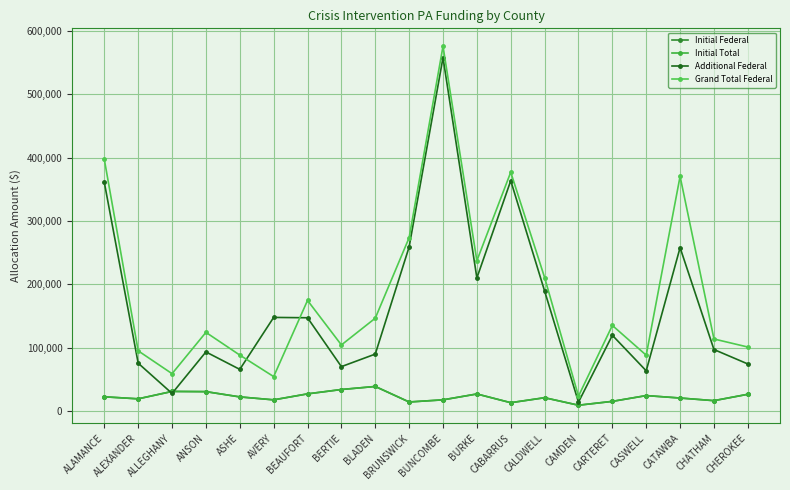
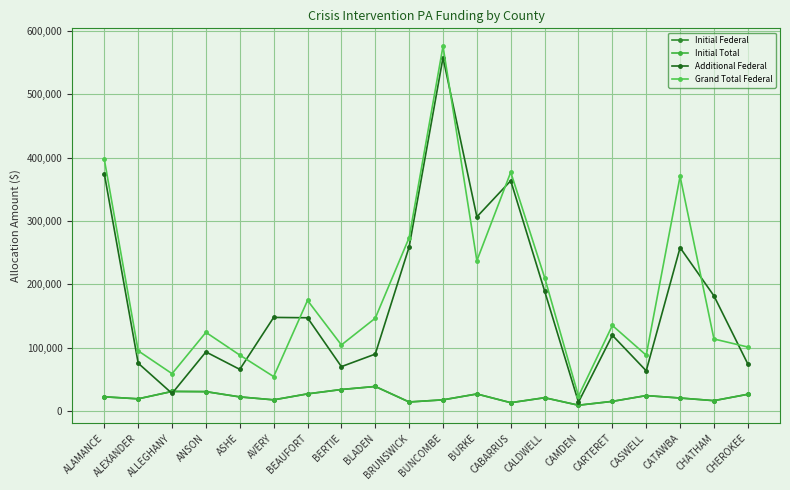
Additional Federal, ALAMANCE: 360,000 -> 370,000
Additional Federal, BURKE: 210,000 -> 310,000
Additional Federal, CHATHAM: 100,000 -> 180,000
